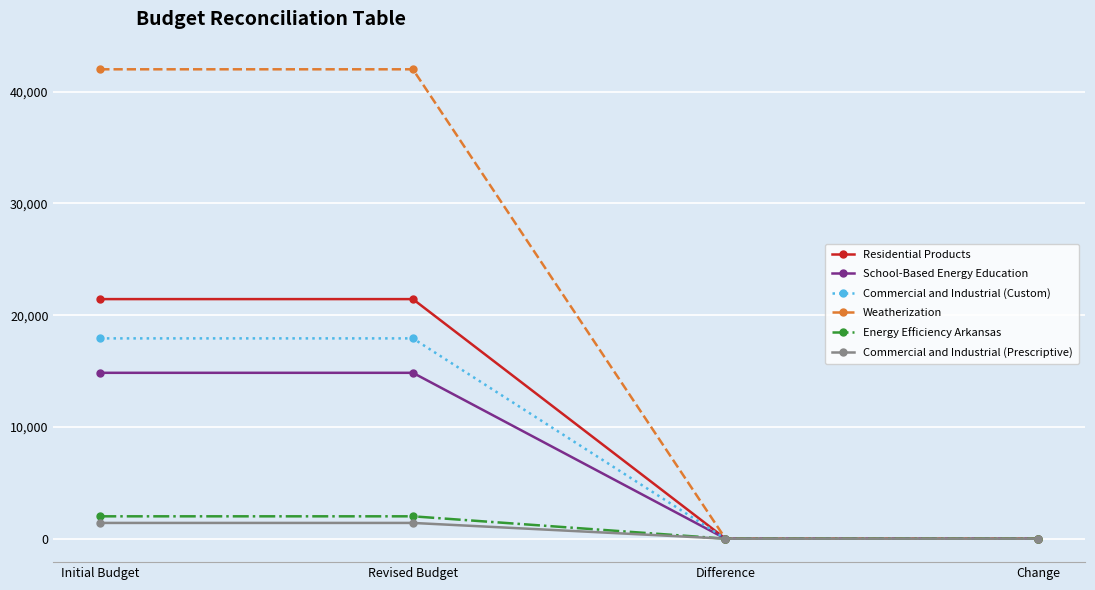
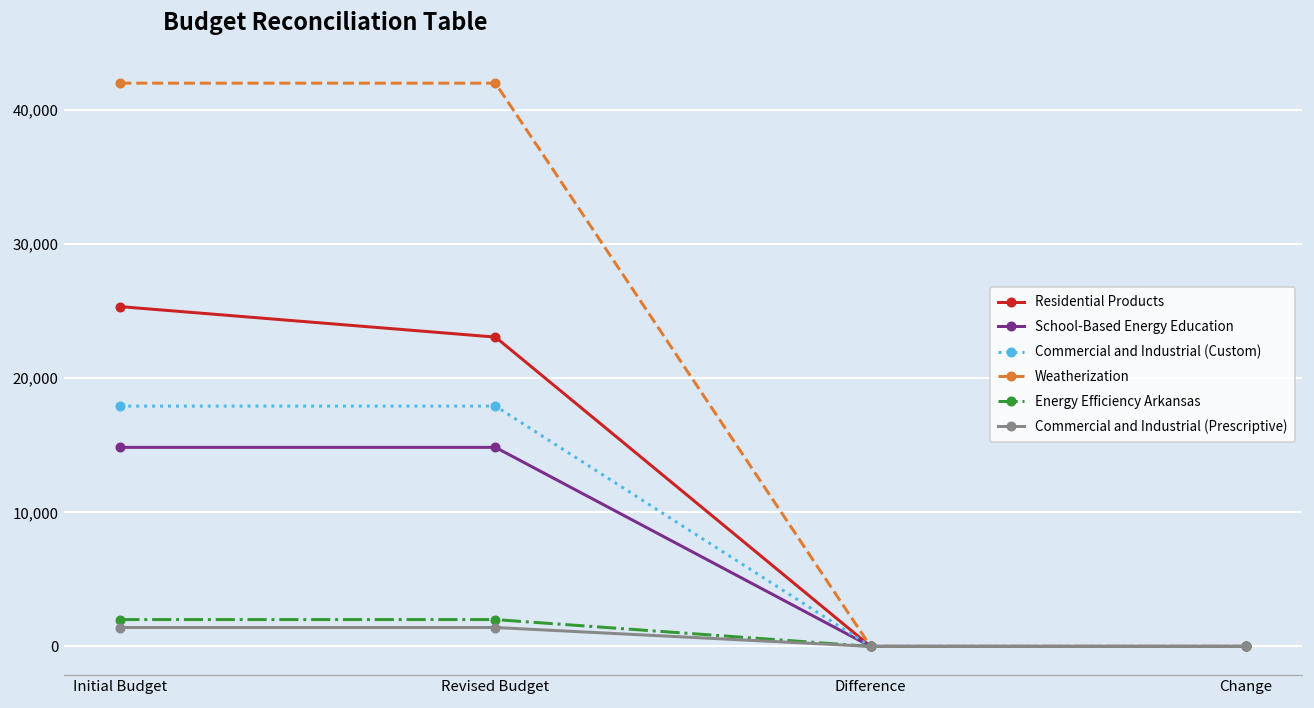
Residential Products, Initial Budget: 21,400 -> 25,300
Residential Products, Revised Budget: 21,400 -> 23,100
